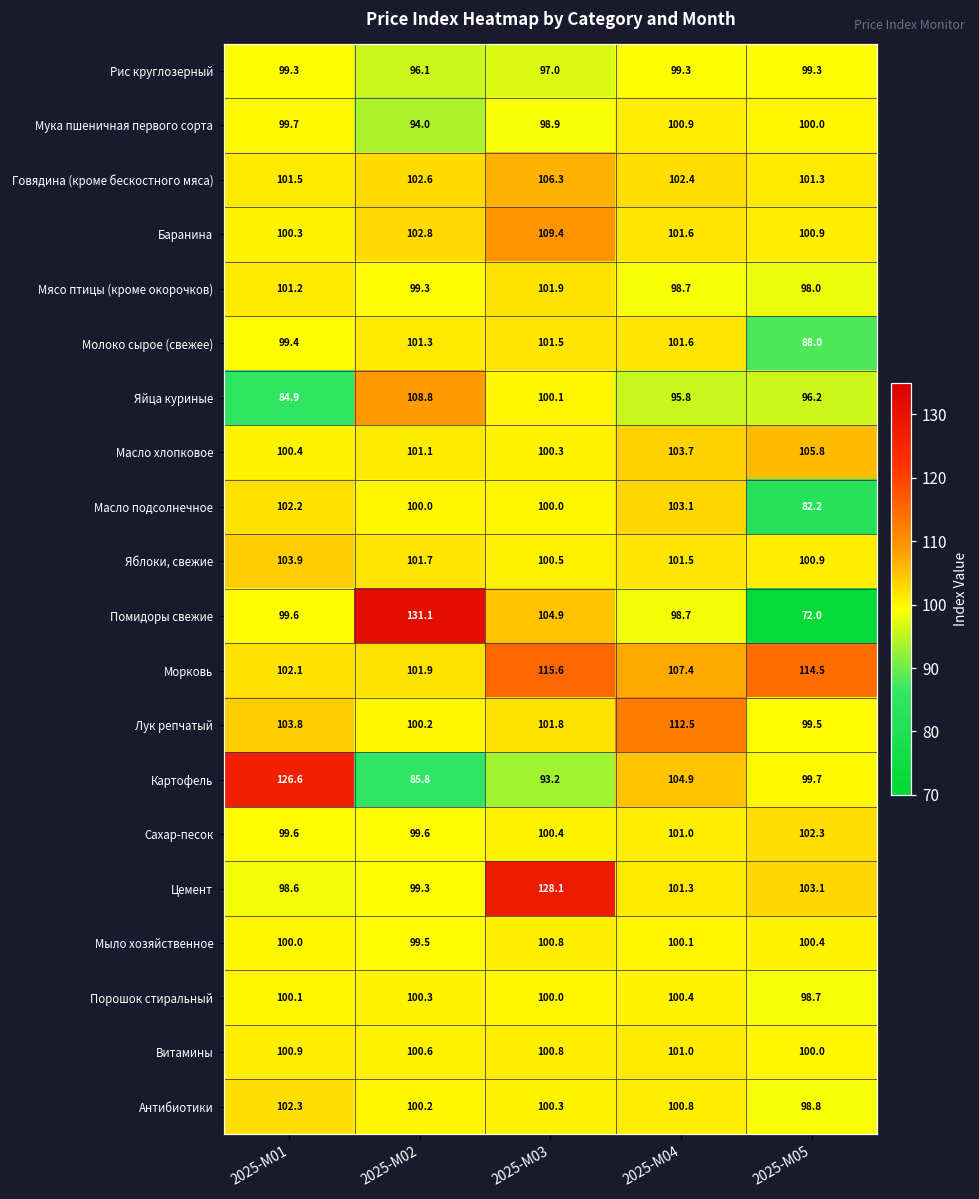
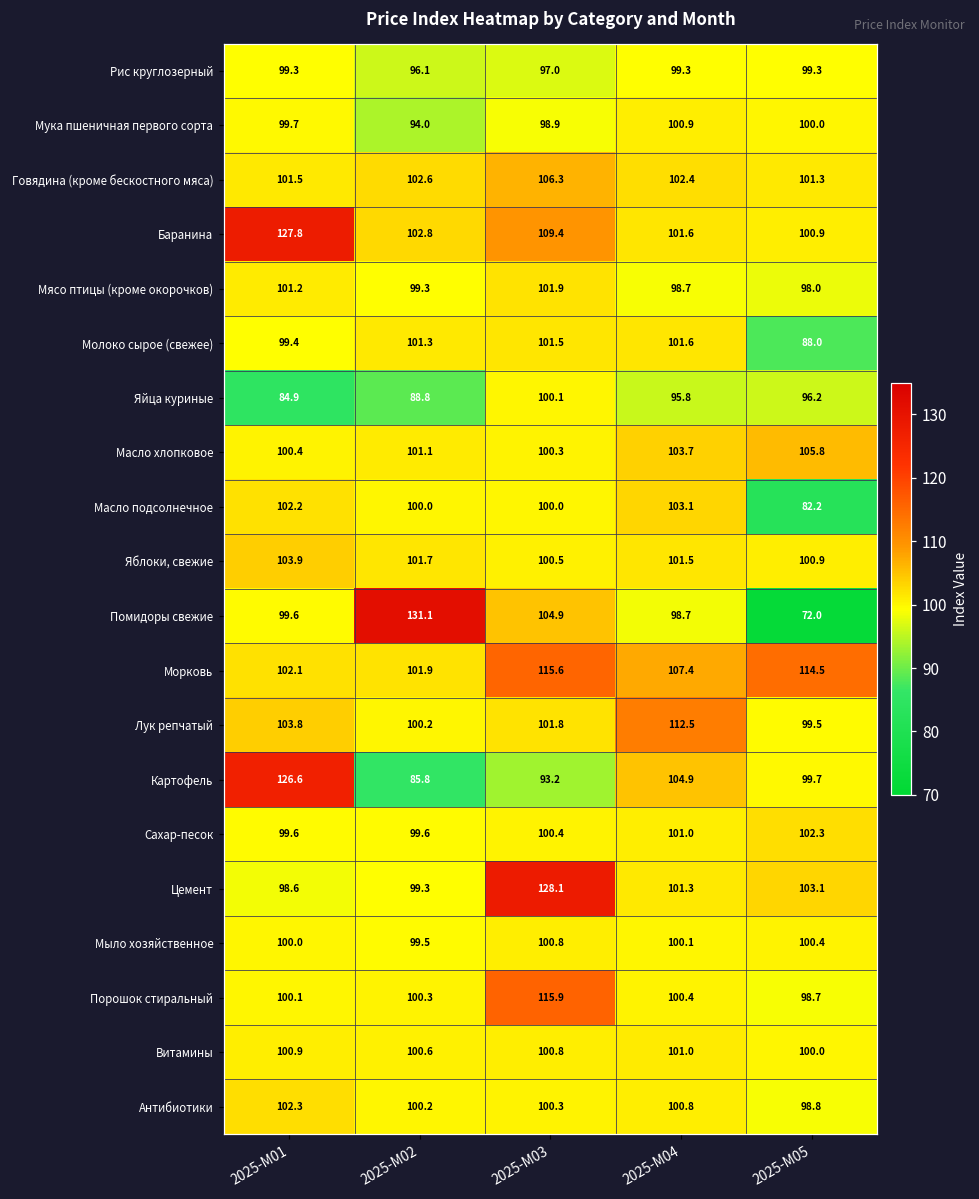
Баранина, 2025-М01: 100.3 -> 127.8
Яйца куриные, 2025-М02: 108.8 -> 88.8
Порошок стиральный, 2025-М03: 100.0 -> 115.9
